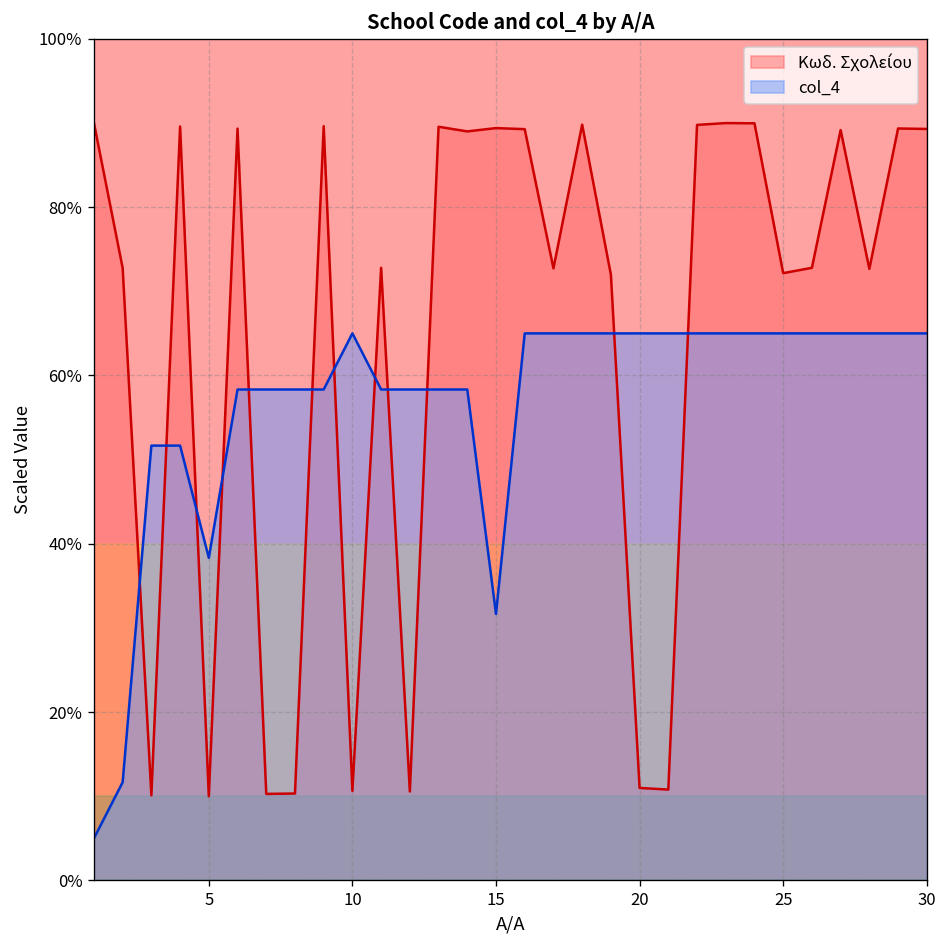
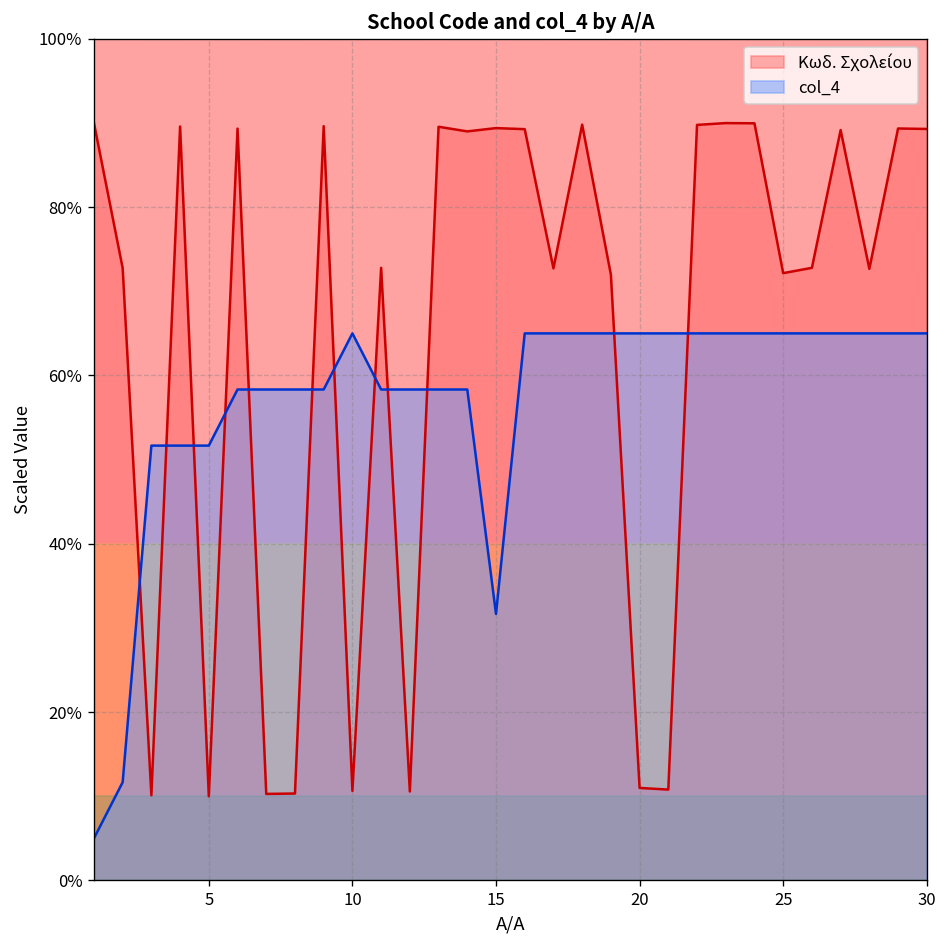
col_4, 5: 38% -> 52%
